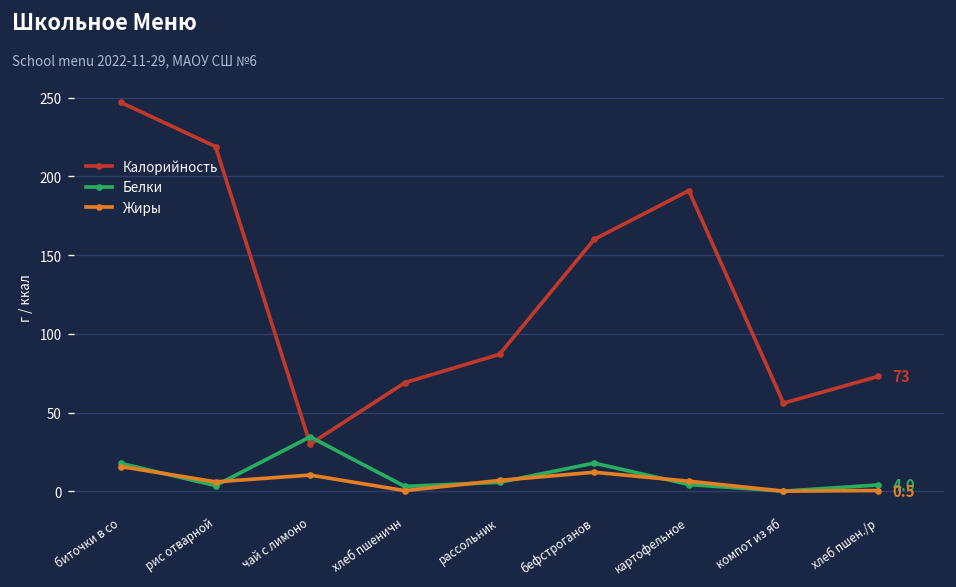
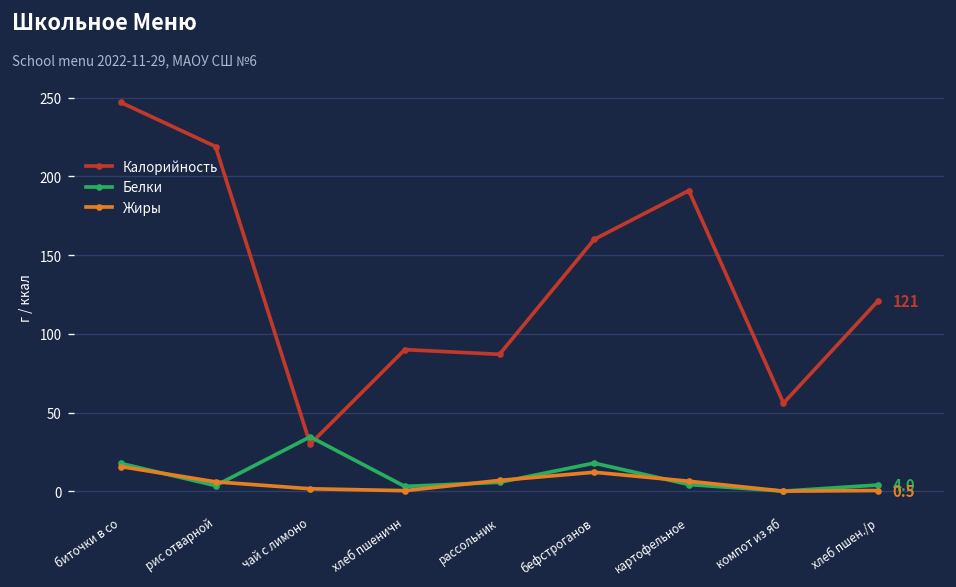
Жиры, чай с лимоно: 10 -> 2
Калорийность, хлеб пшеничн: 69 -> 90
Калорийность, хлеб пшен./р: 73 -> 121
